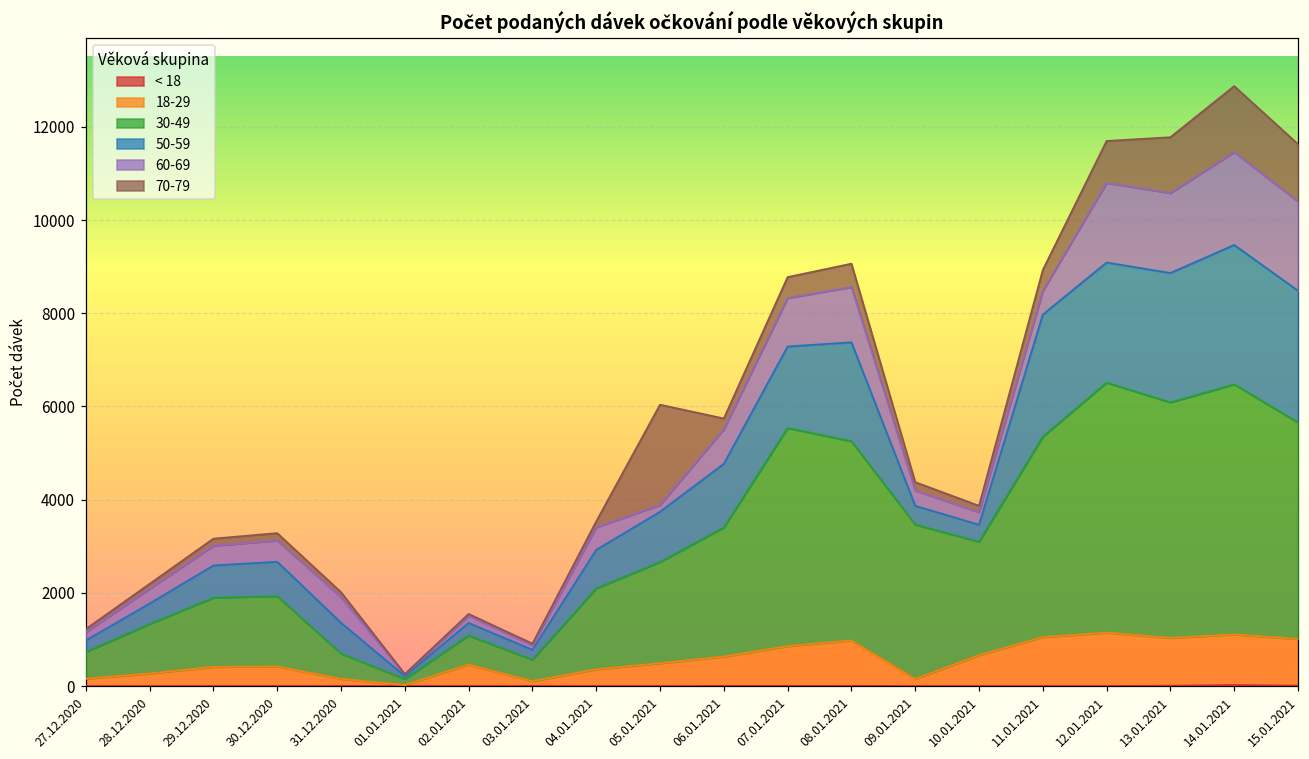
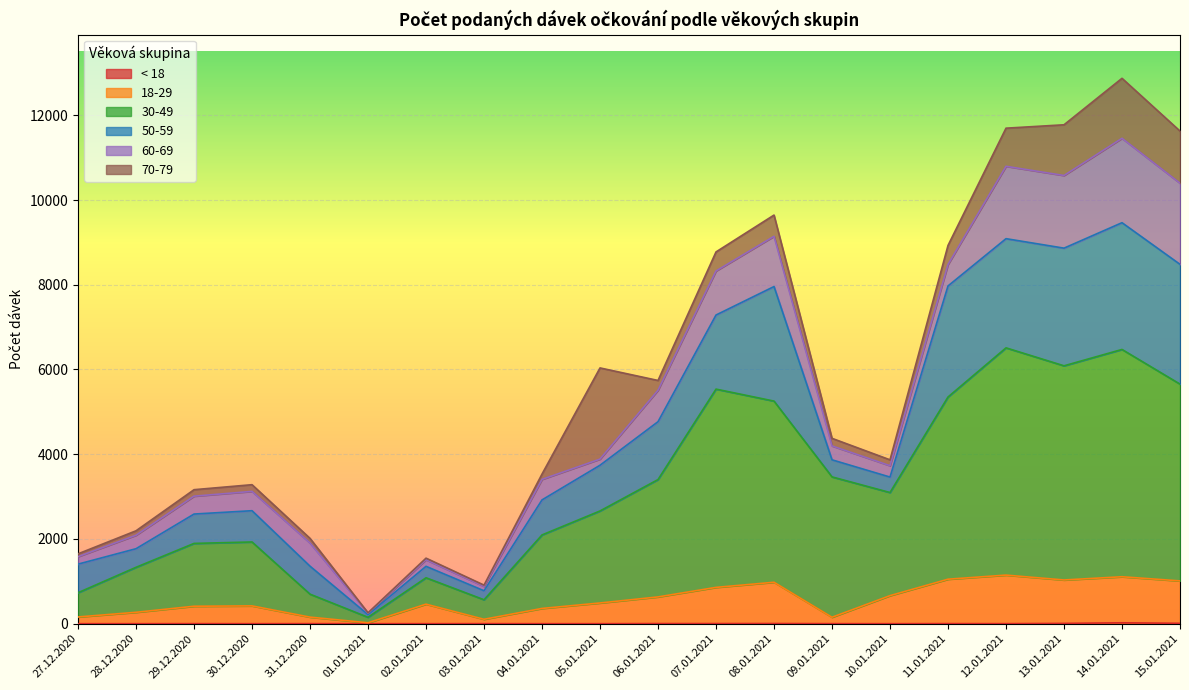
50-59, 27.12.2020: 200 -> 700
50-59, 08.01.2021: 2100 -> 2700
